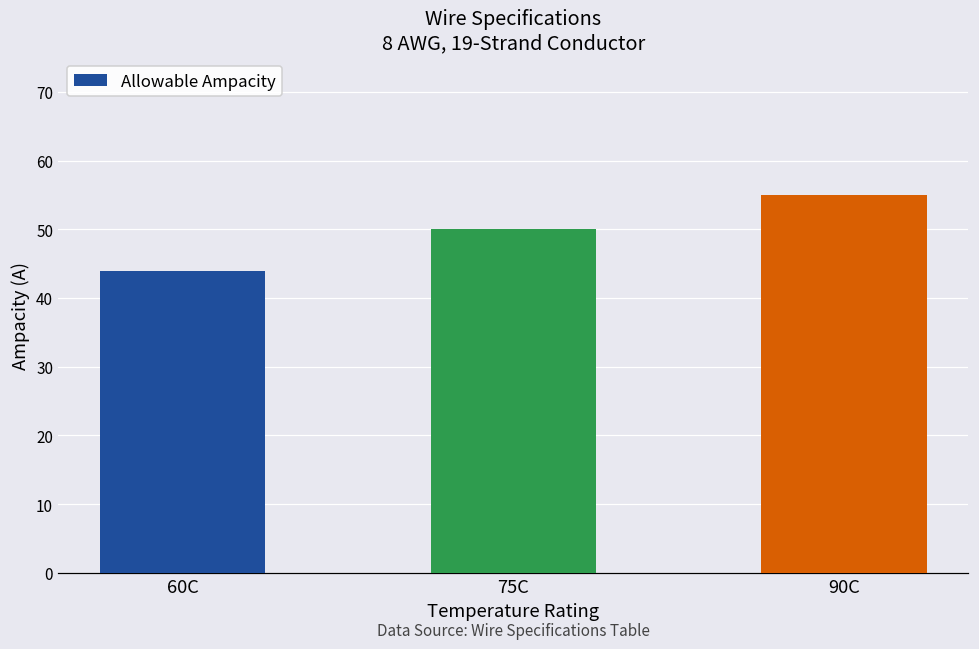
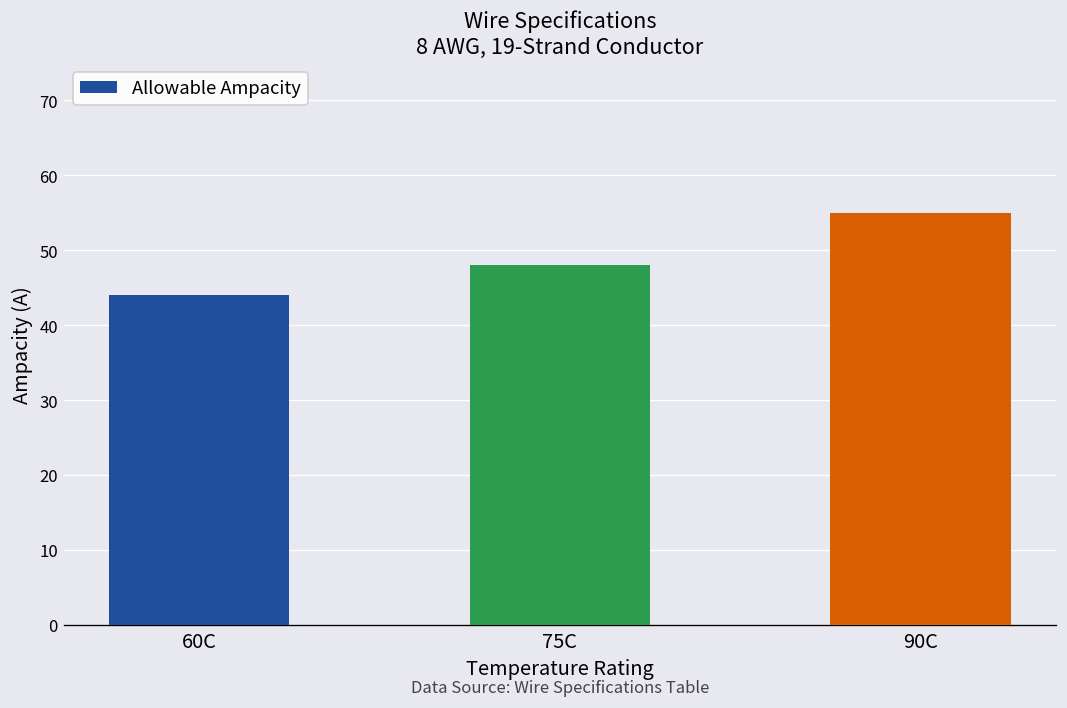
75C: 50 -> 48
